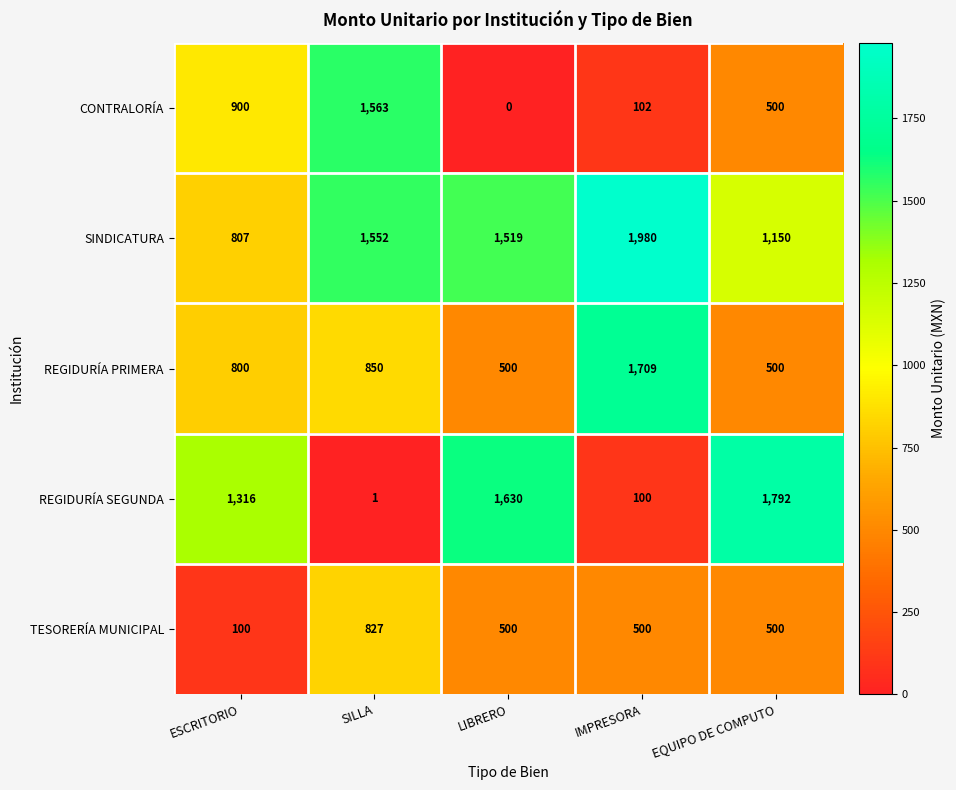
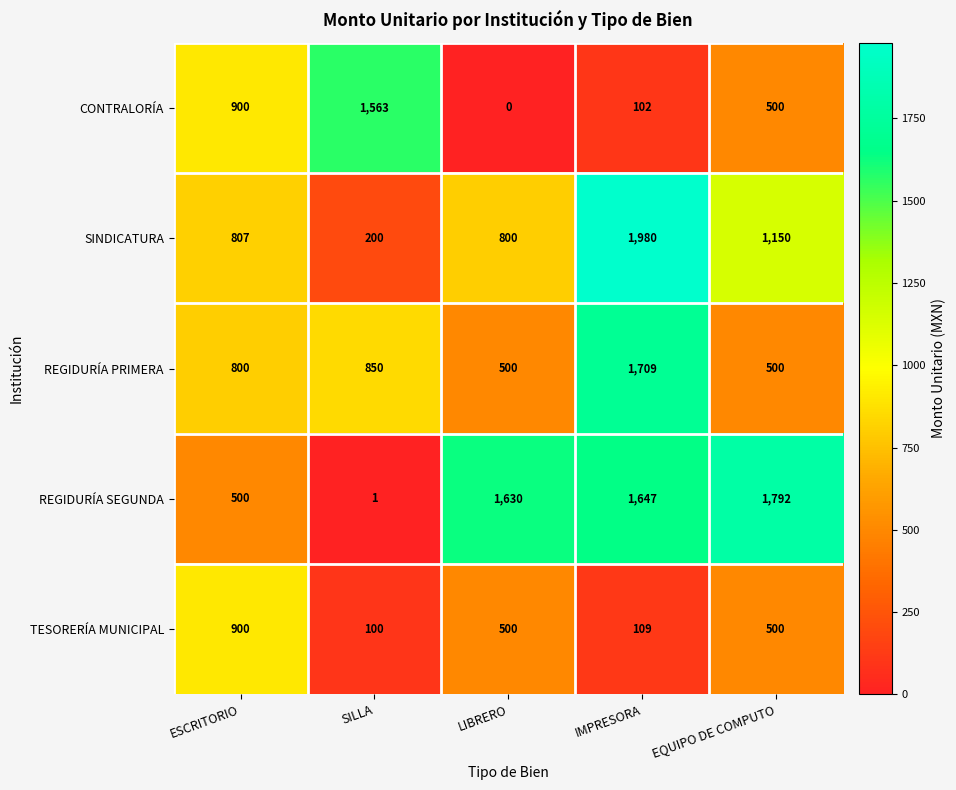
SINDICATURA, SILLA: 1,552 -> 200
SINDICATURA, LIBRERO: 1,519 -> 800
REGIDURÍA SEGUNDA, ESCRITORIO: 1,316 -> 500
REGIDURÍA SEGUNDA, IMPRESORA: 100 -> 1,647
TESORERÍA MUNICIPAL, ESCRITORIO: 100 -> 900
TESORERÍA MUNICIPAL, SILLA: 827 -> 100
TESORERÍA MUNICIPAL, IMPRESORA: 500 -> 109
